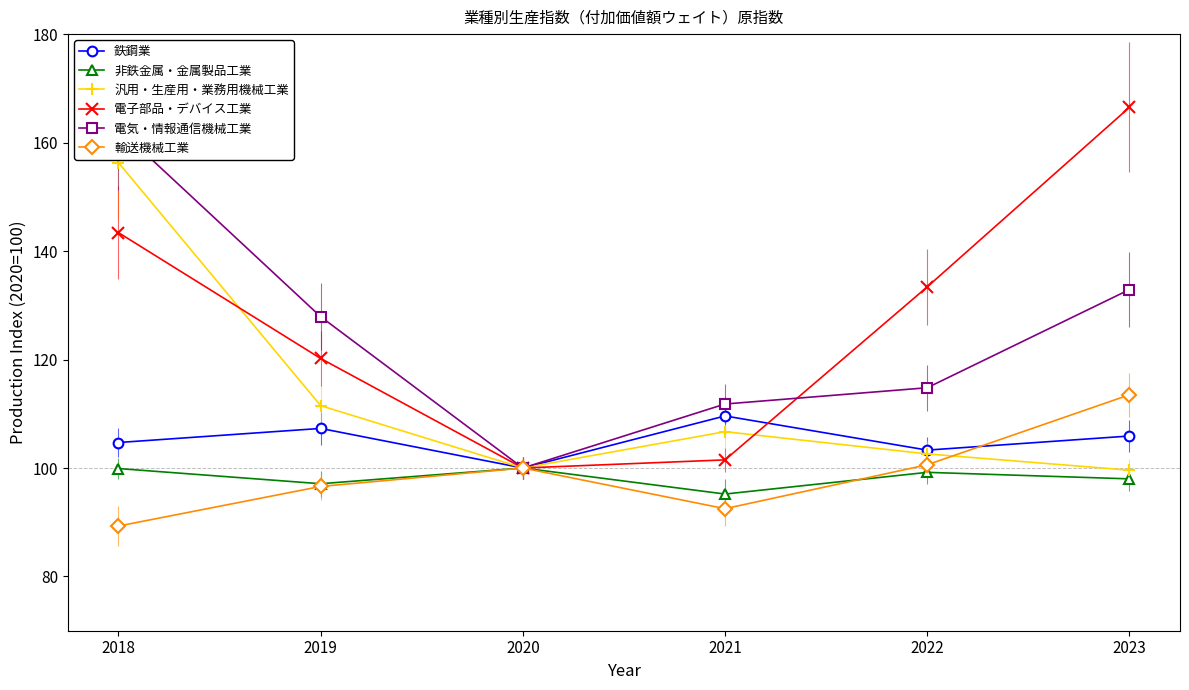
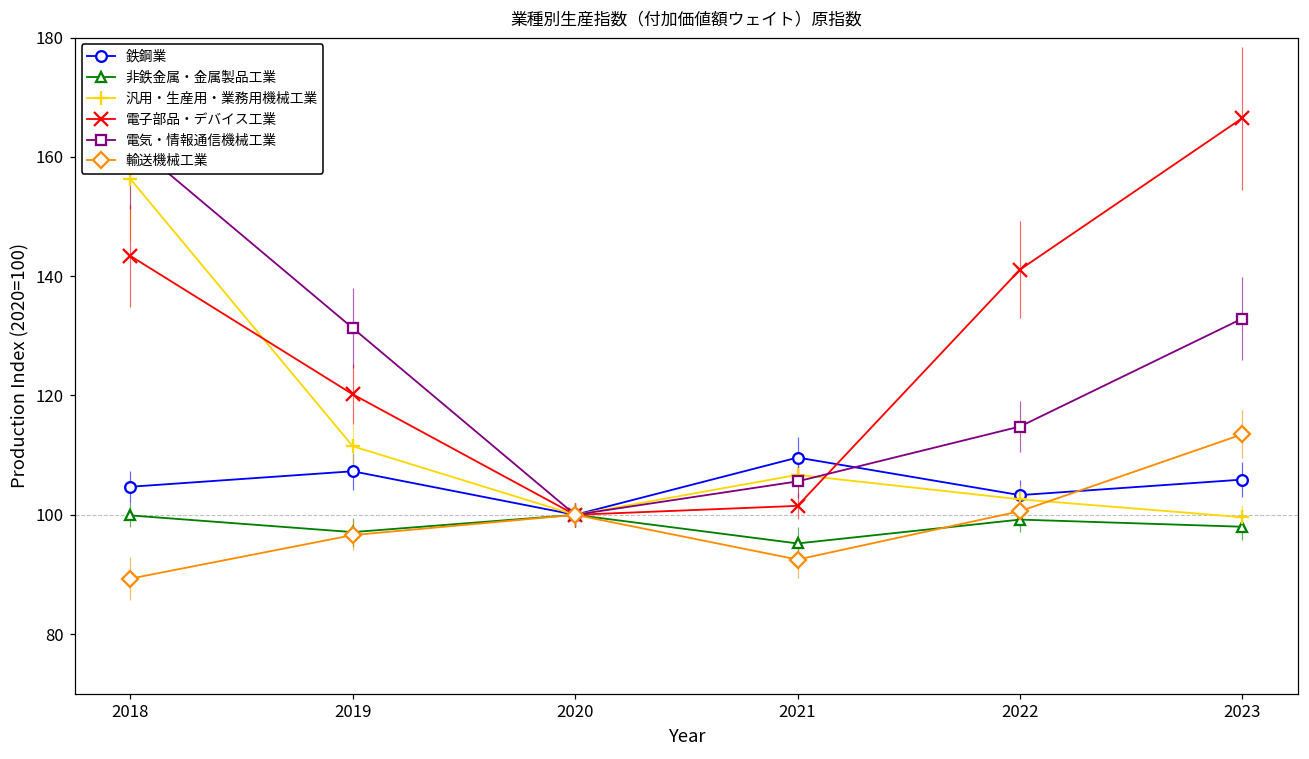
電気・情報通信機械工業, 2019: 128 -> 131
電気・情報通信機械工業, 2021: 112 -> 106
電子部品・デバイス工業, 2022: 133 -> 141
